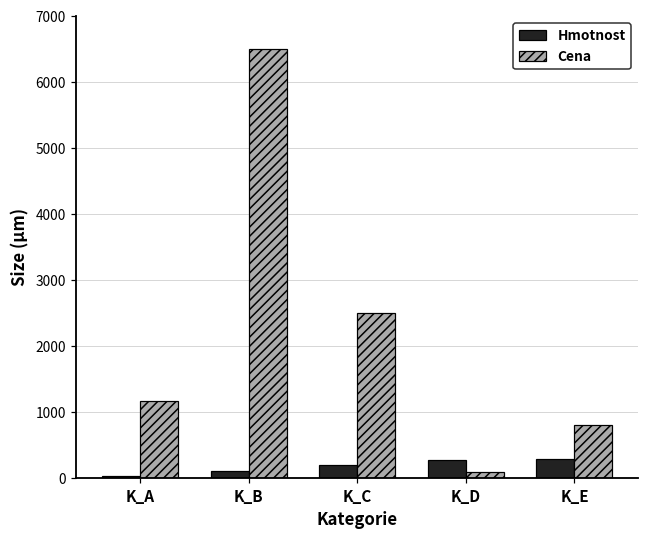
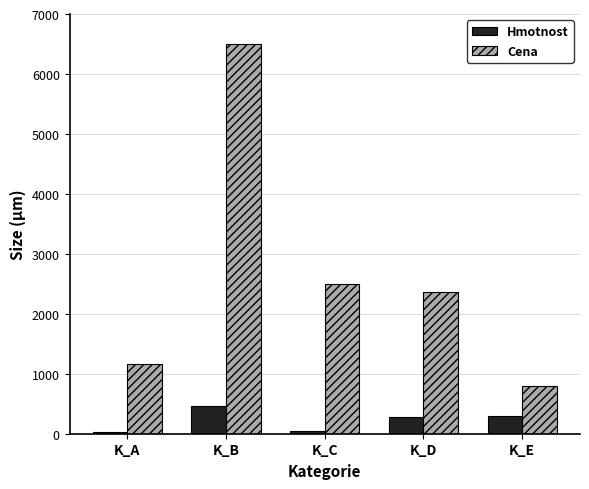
Hmotnost, K_B: 100 -> 500
Hmotnost, K_C: 200 -> 0
Cena, K_D: 100 -> 2400
